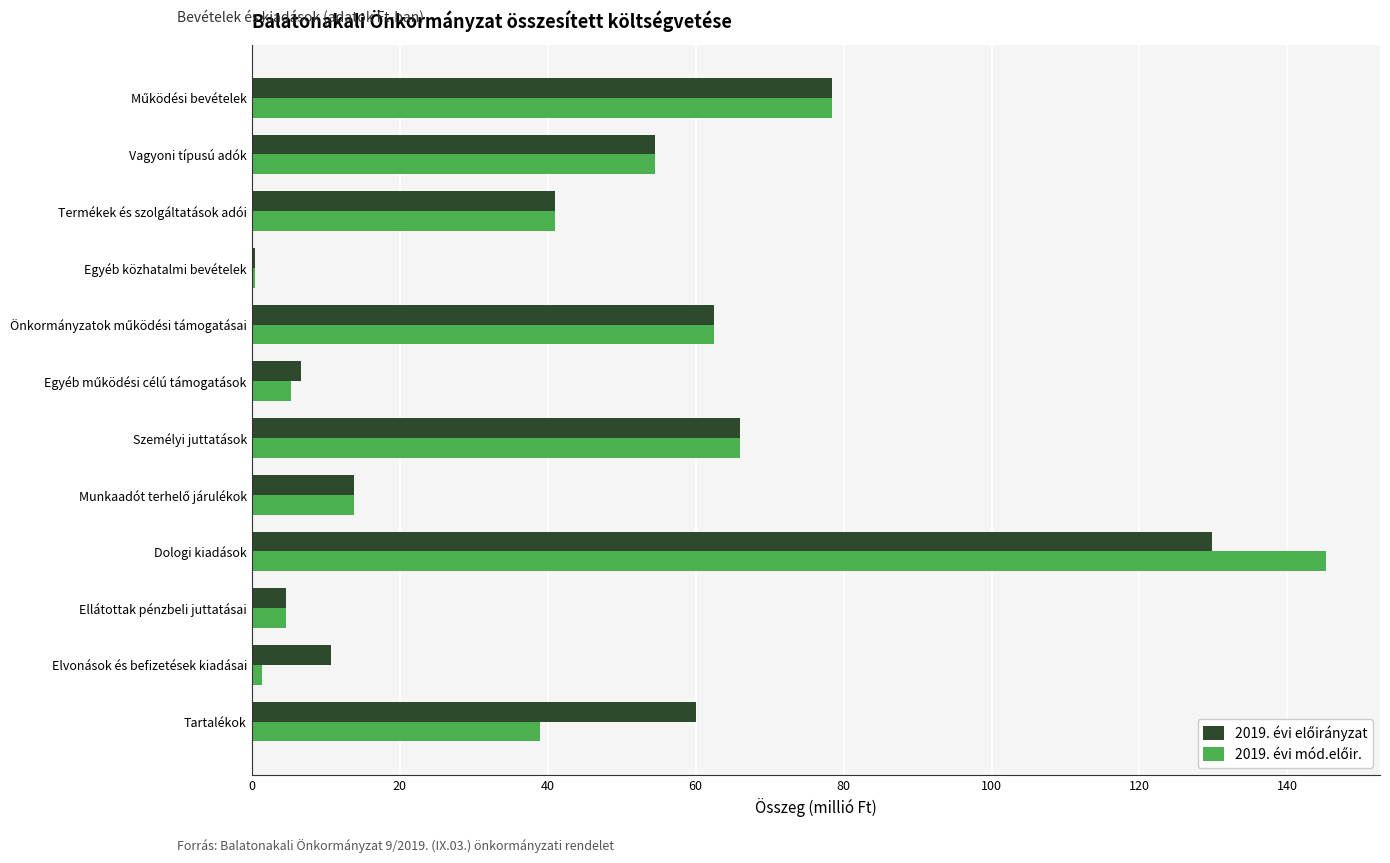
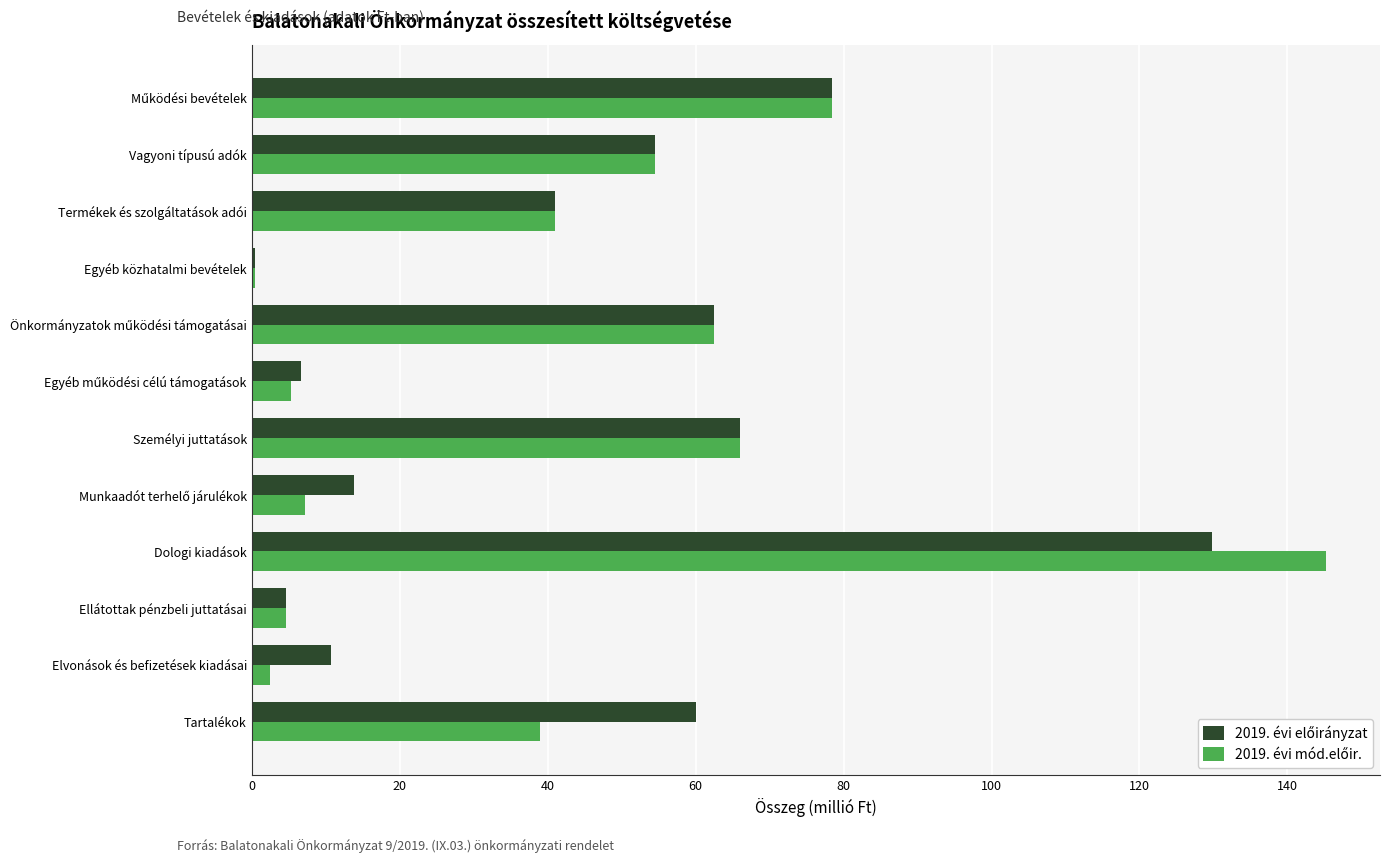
2019. évi mód.előir., Munkaadót terhelő járulékok: 14 -> 7
2019. évi mód.előir., Elvonások és befizetések kiadásai: 1 -> 3
